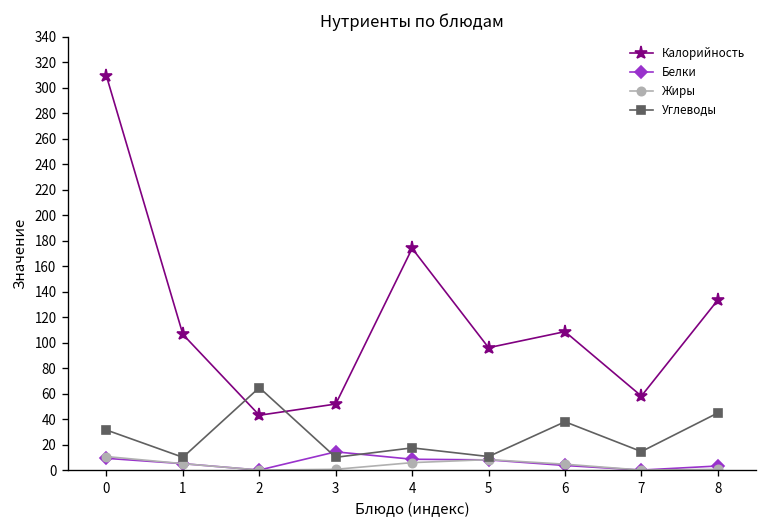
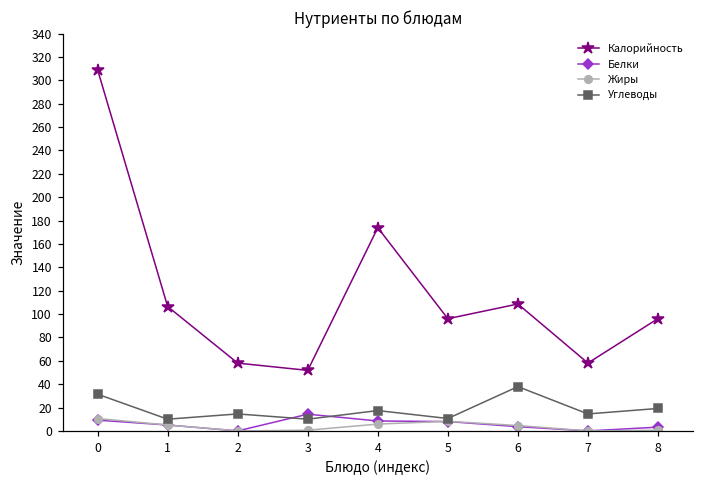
Калорийность, 2: 43 -> 58
Углеводы, 2: 65 -> 15
Калорийность, 8: 133 -> 96
Углеводы, 8: 45 -> 19
